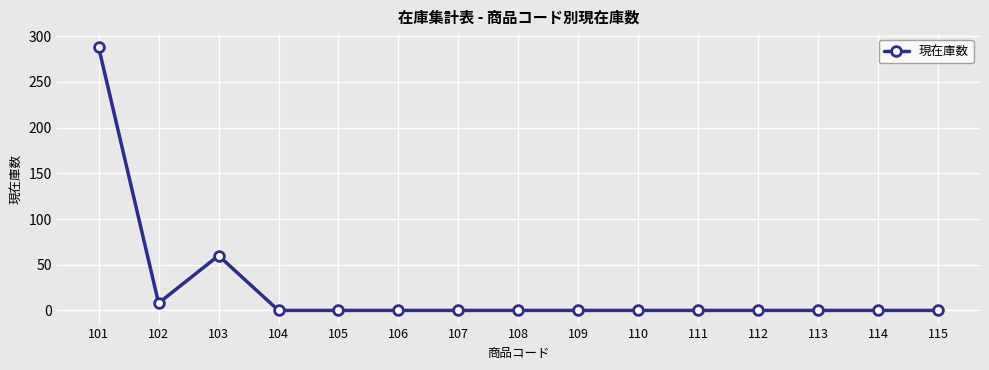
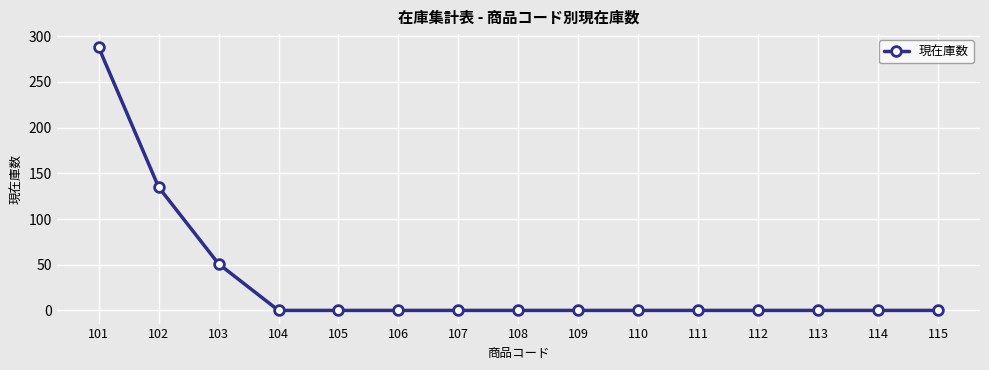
102: 10 -> 140
103: 60 -> 50
